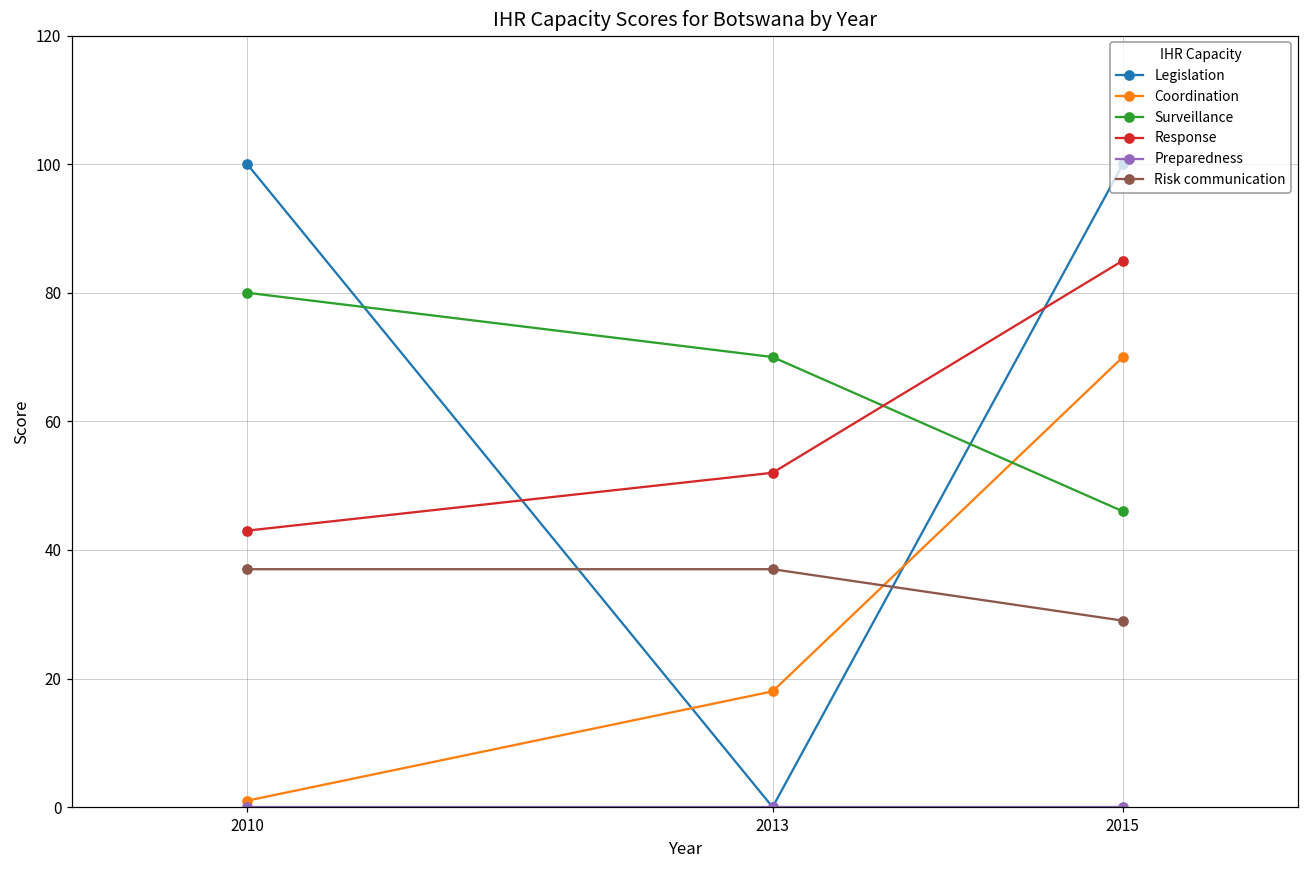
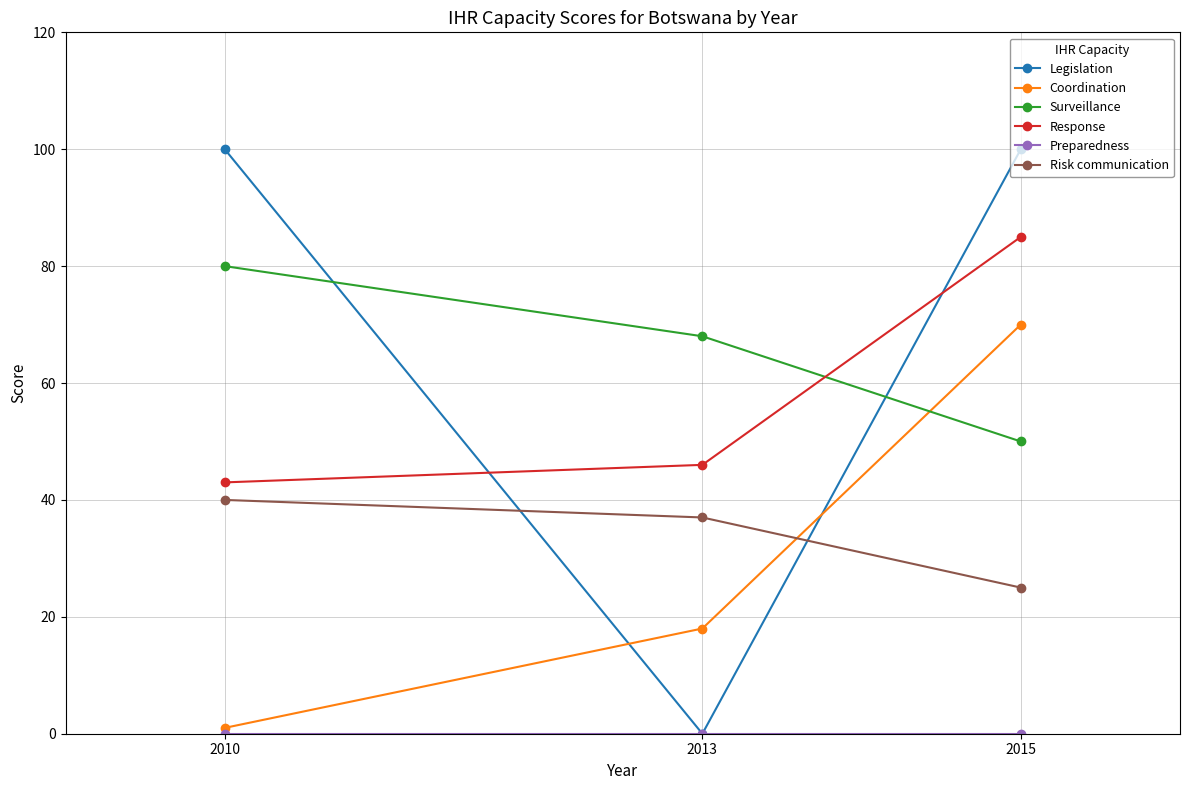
Risk communication, 2010: 37 -> 40
Surveillance, 2013: 70 -> 68
Response, 2013: 52 -> 46
Surveillance, 2015: 46 -> 50
Risk communication, 2015: 29 -> 25
